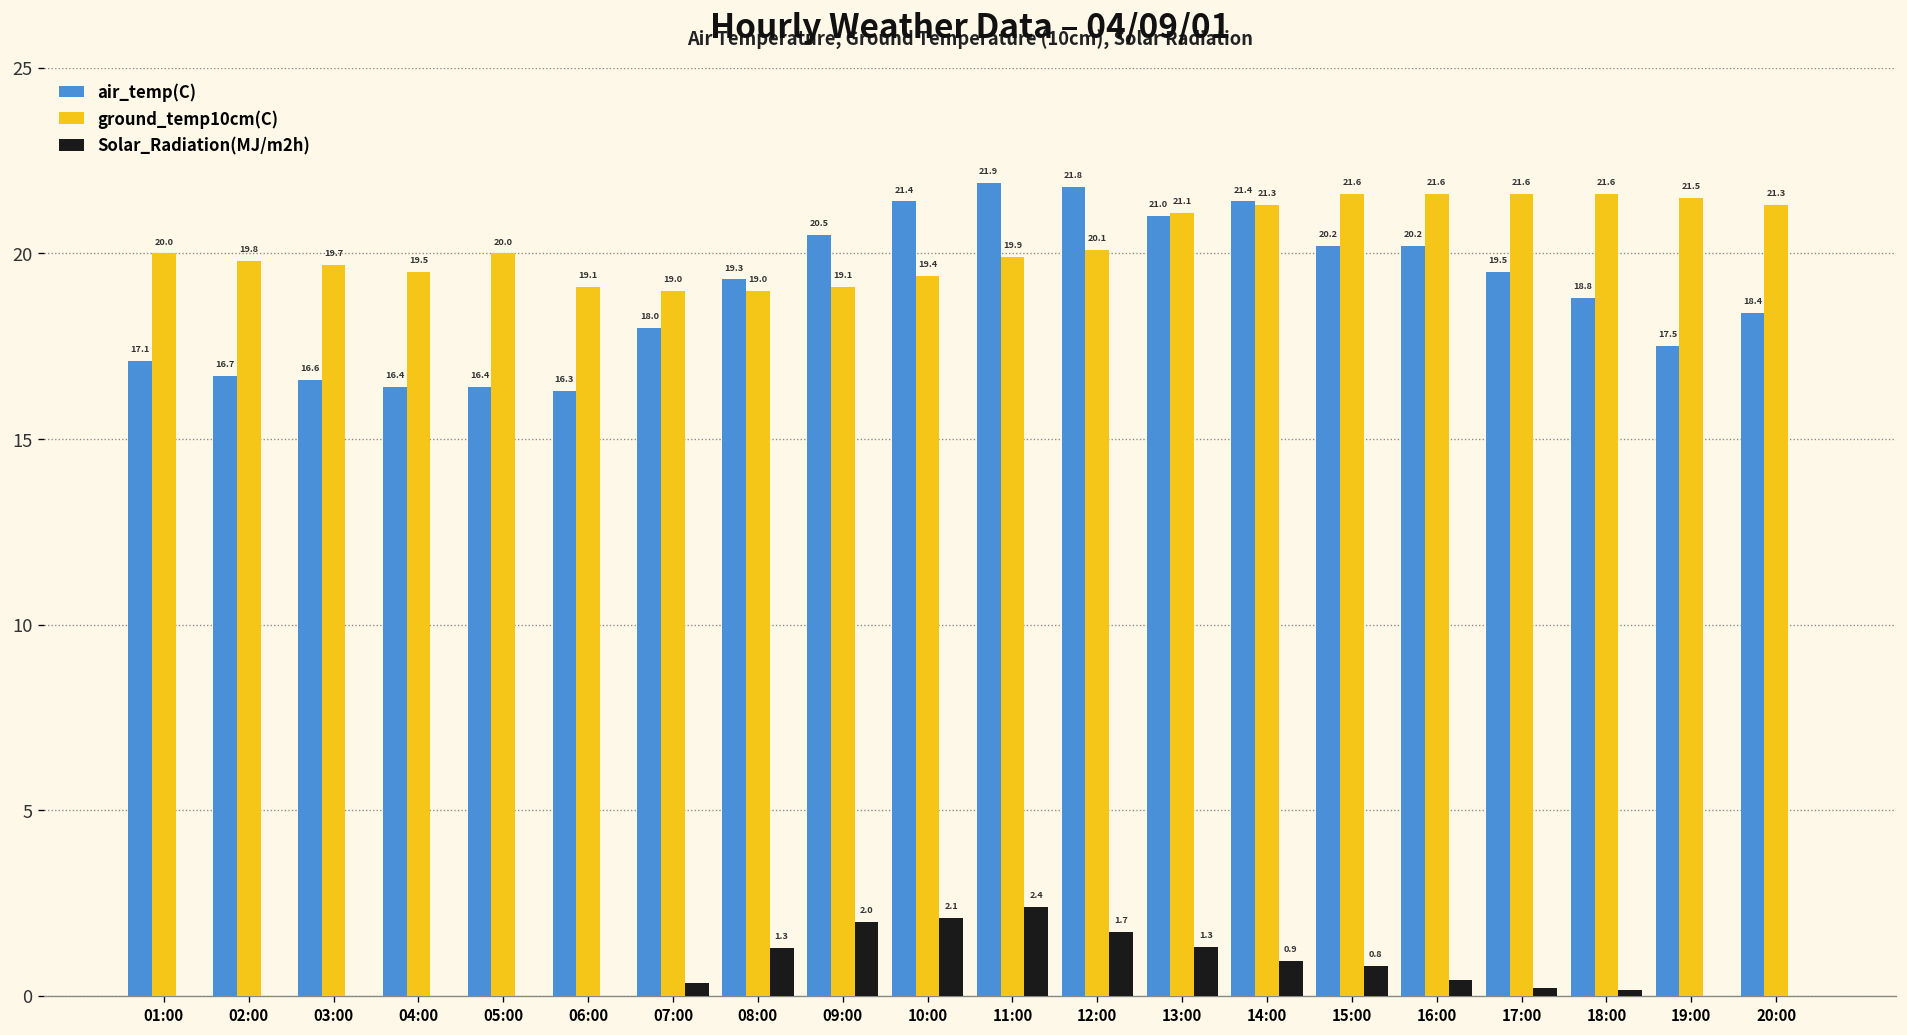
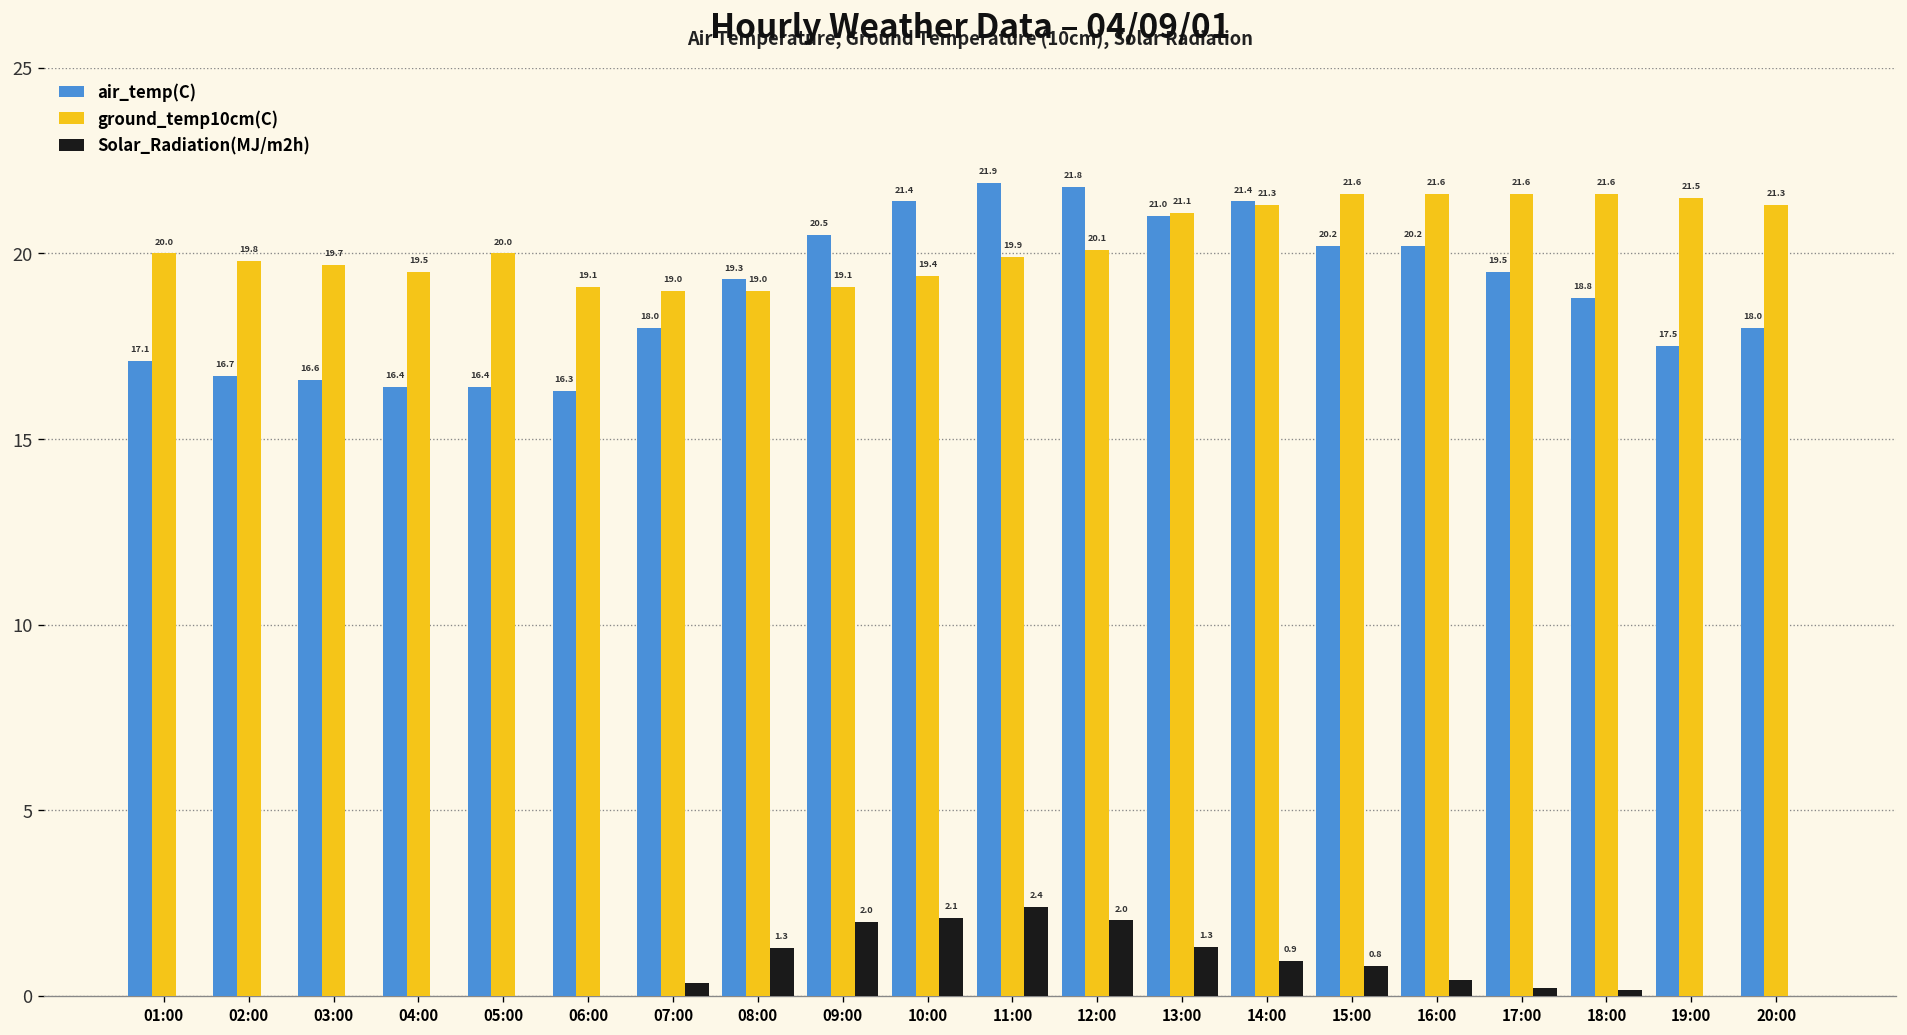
Solar_Radiation(MJ/m2h), 12:00: 1.7 -> 2.0
air_temp(C), 20:00: 18.4 -> 18.0
